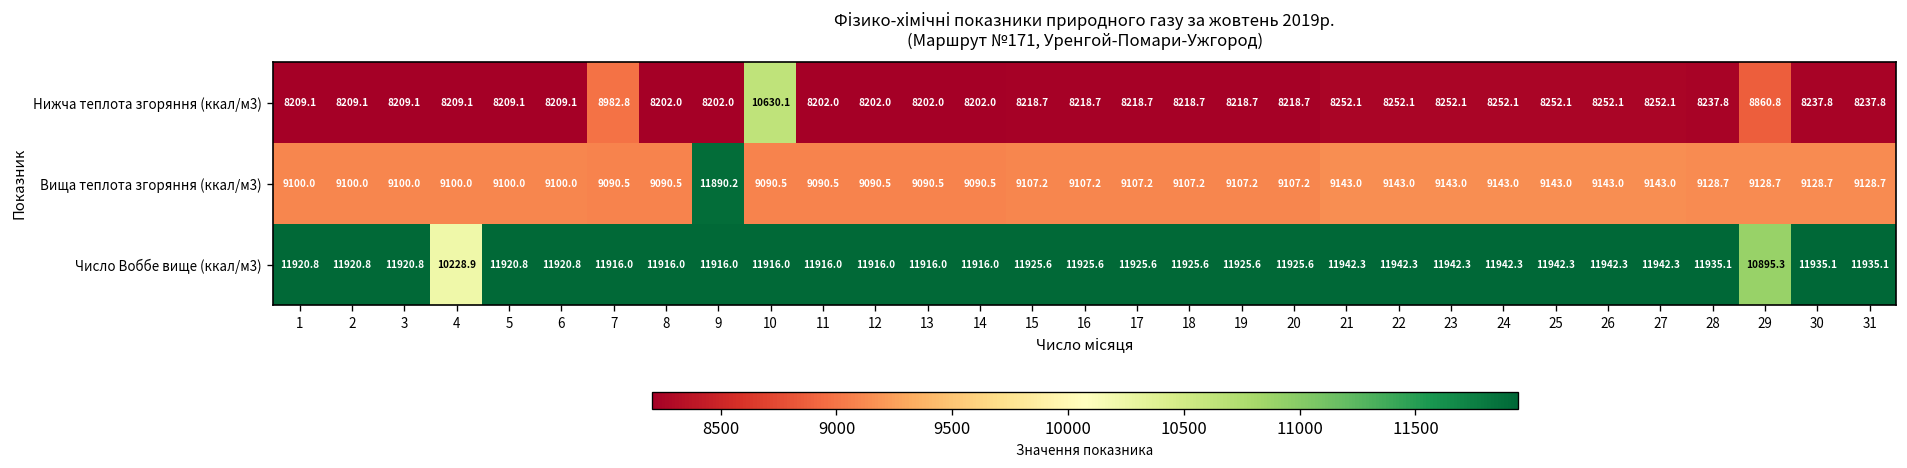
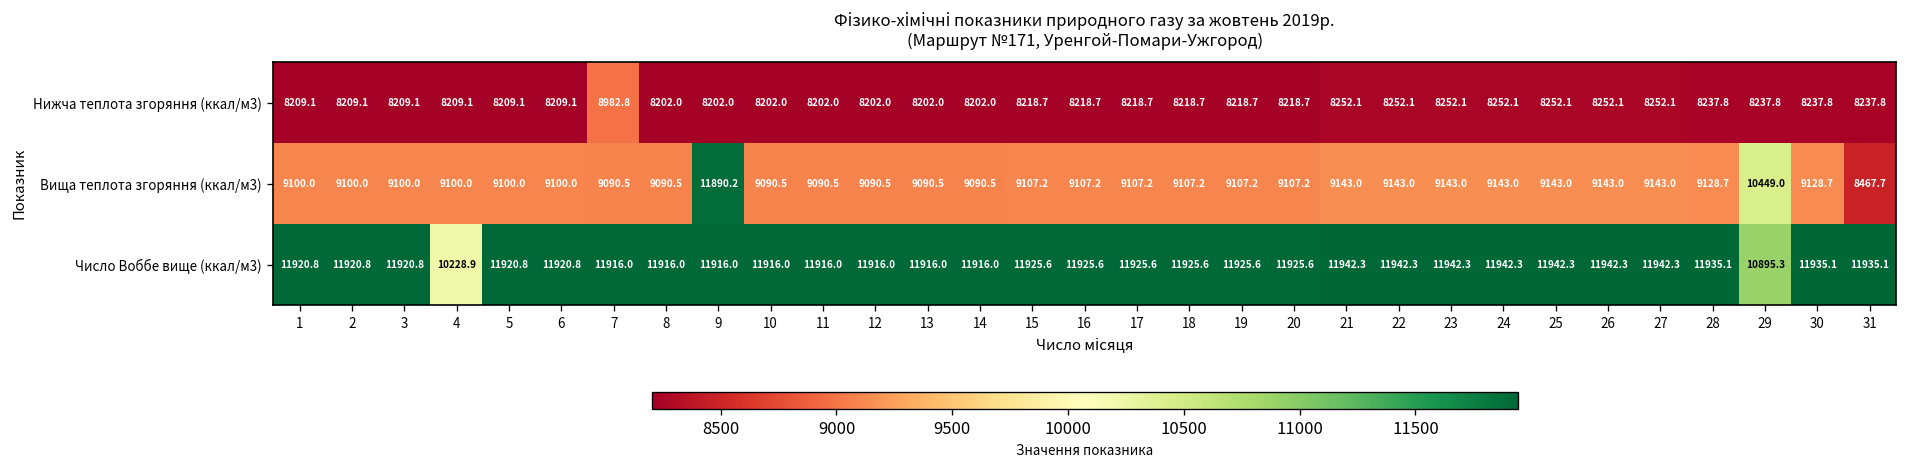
Нижча теплота згоряння (ккал/м3), 10: 10630.1 -> 8202.0
Нижча теплота згоряння (ккал/м3), 29: 8860.8 -> 8237.8
Вища теплота згоряння (ккал/м3), 29: 9128.7 -> 10449.0
Вища теплота згоряння (ккал/м3), 31: 9128.7 -> 8467.7
